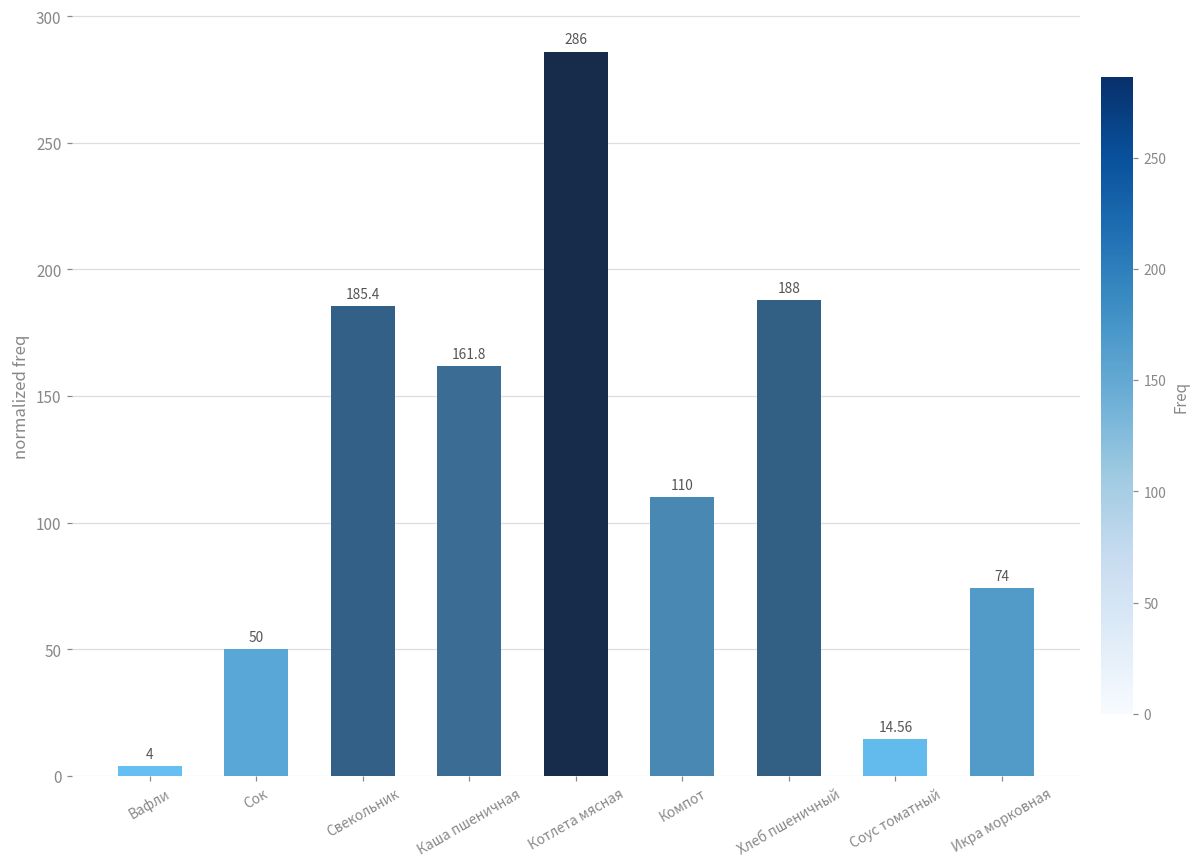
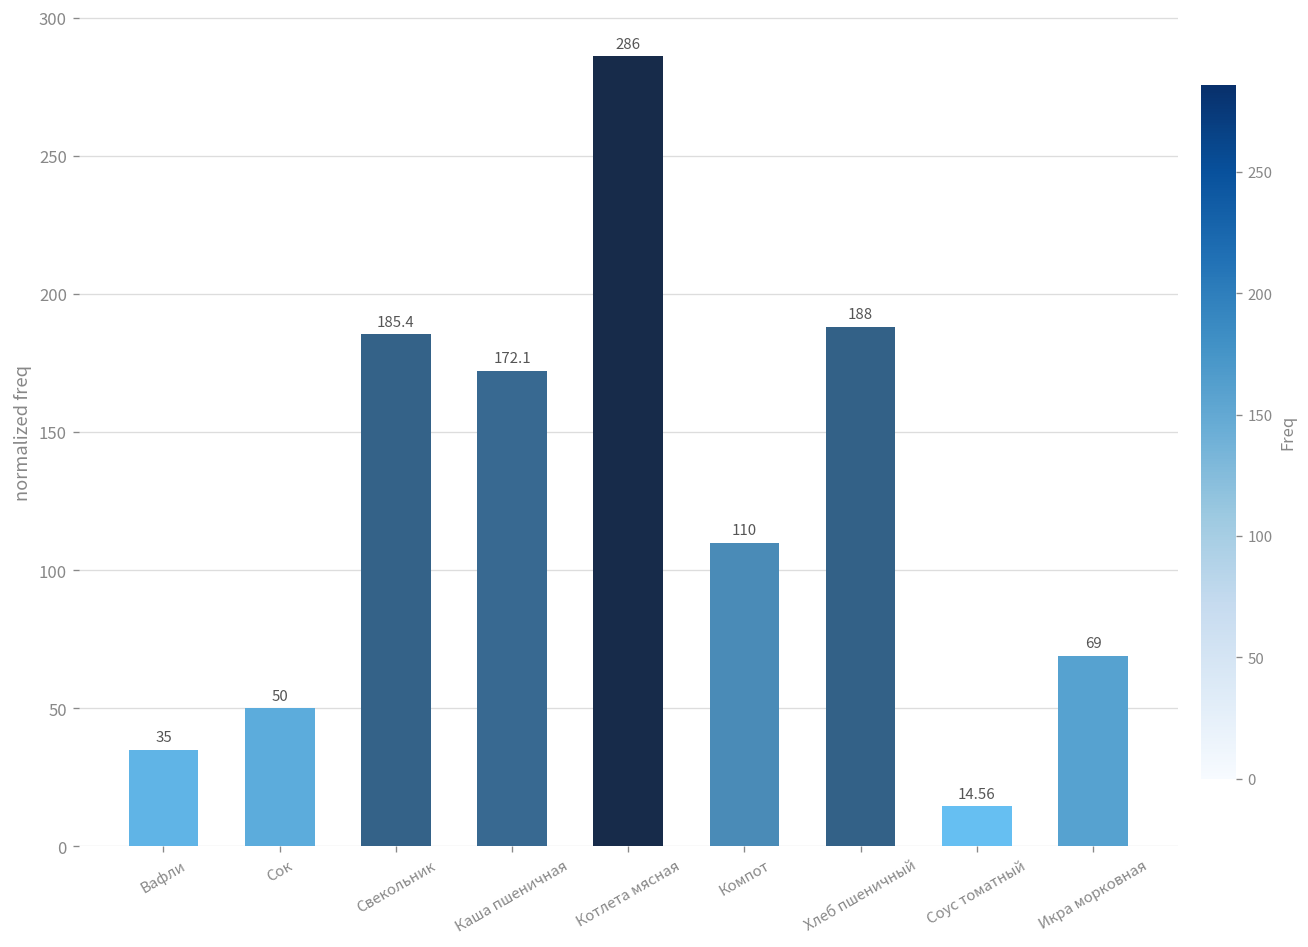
Вафли: 4 -> 35
Каша пшеничная: 161.8 -> 172.1
Икра морковная: 74 -> 69
